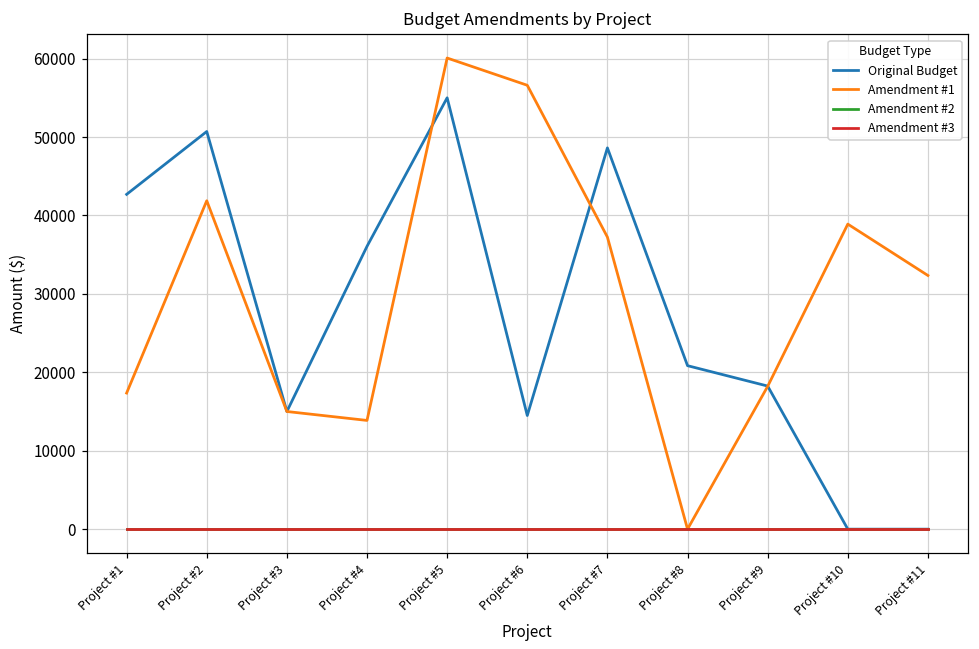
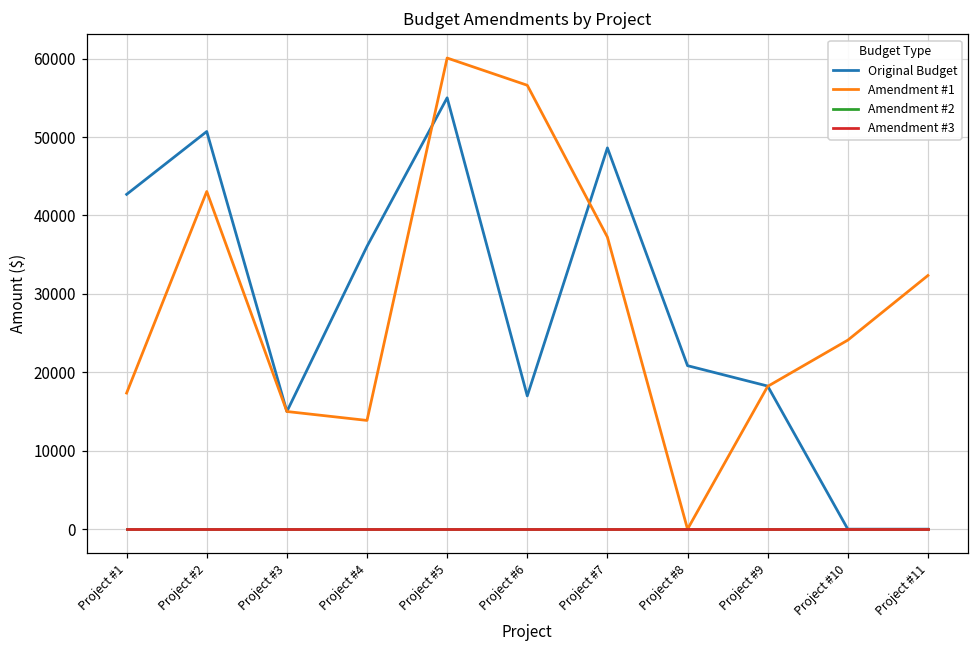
Amendment #1, Project #2: 42000 -> 43000
Original Budget, Project #6: 14000 -> 17000
Amendment #1, Project #10: 39000 -> 24000
